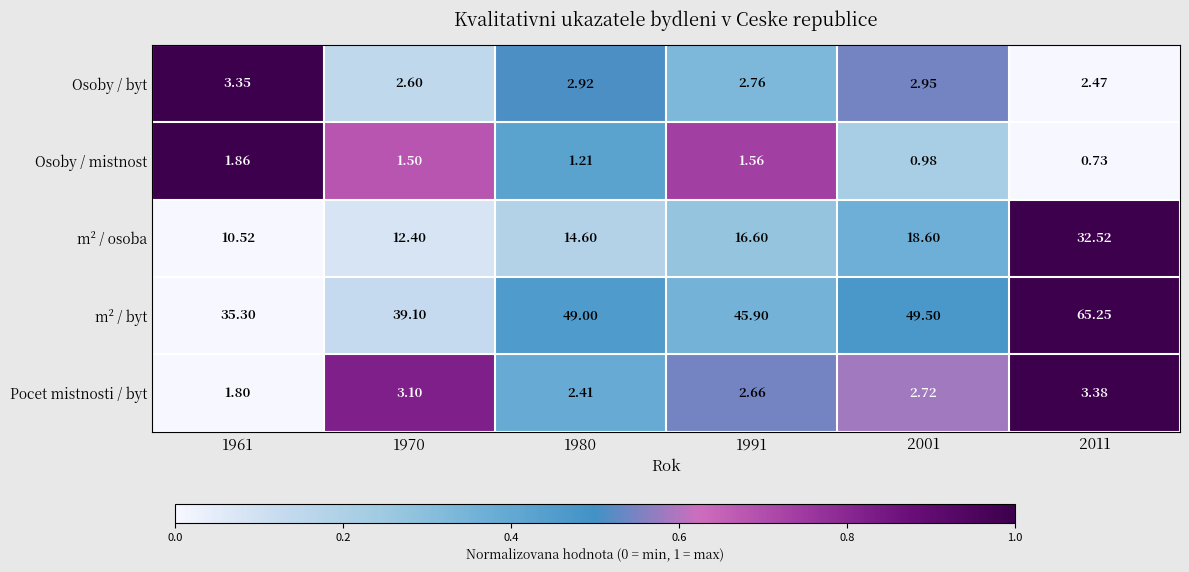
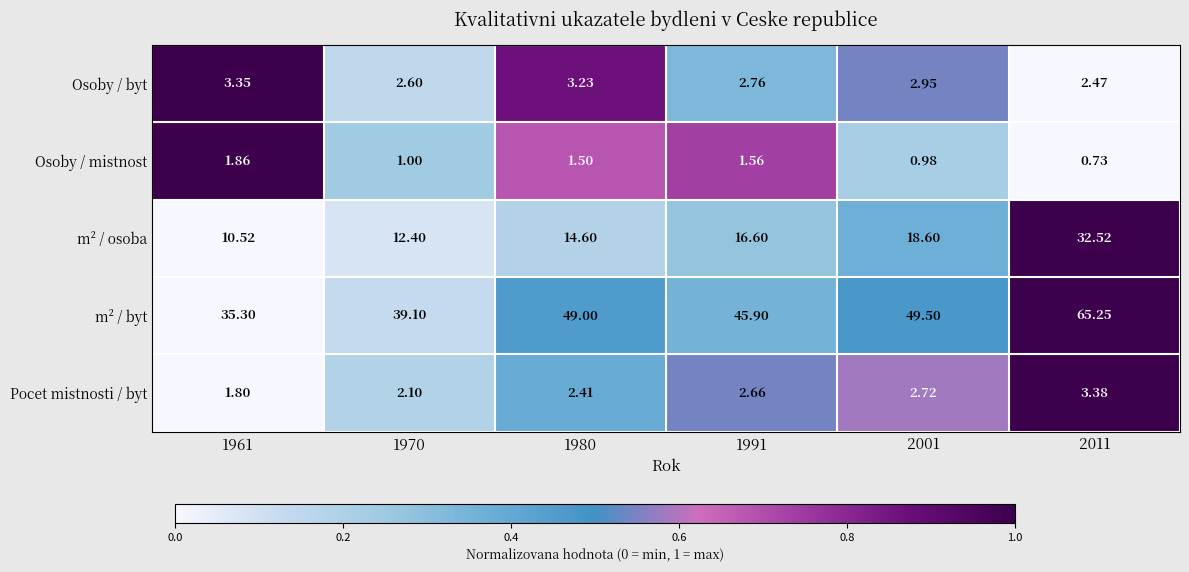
Osoby / byt, 1980: 2.92 -> 3.23
Osoby / mistnost, 1970: 1.50 -> 1.00
Osoby / mistnost, 1980: 1.21 -> 1.50
Pocet mistnosti / byt, 1970: 3.10 -> 2.10
